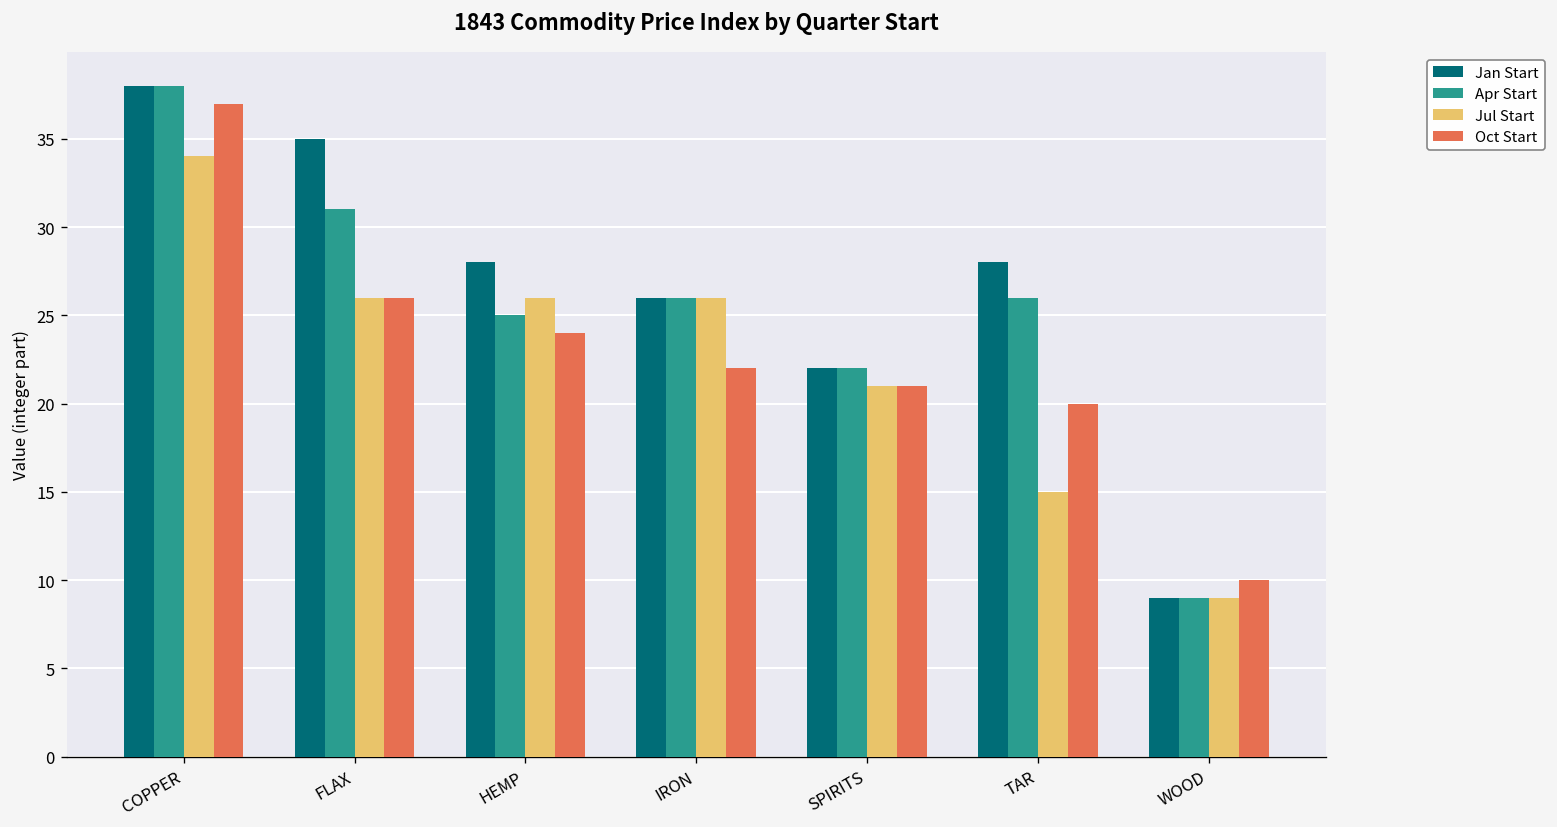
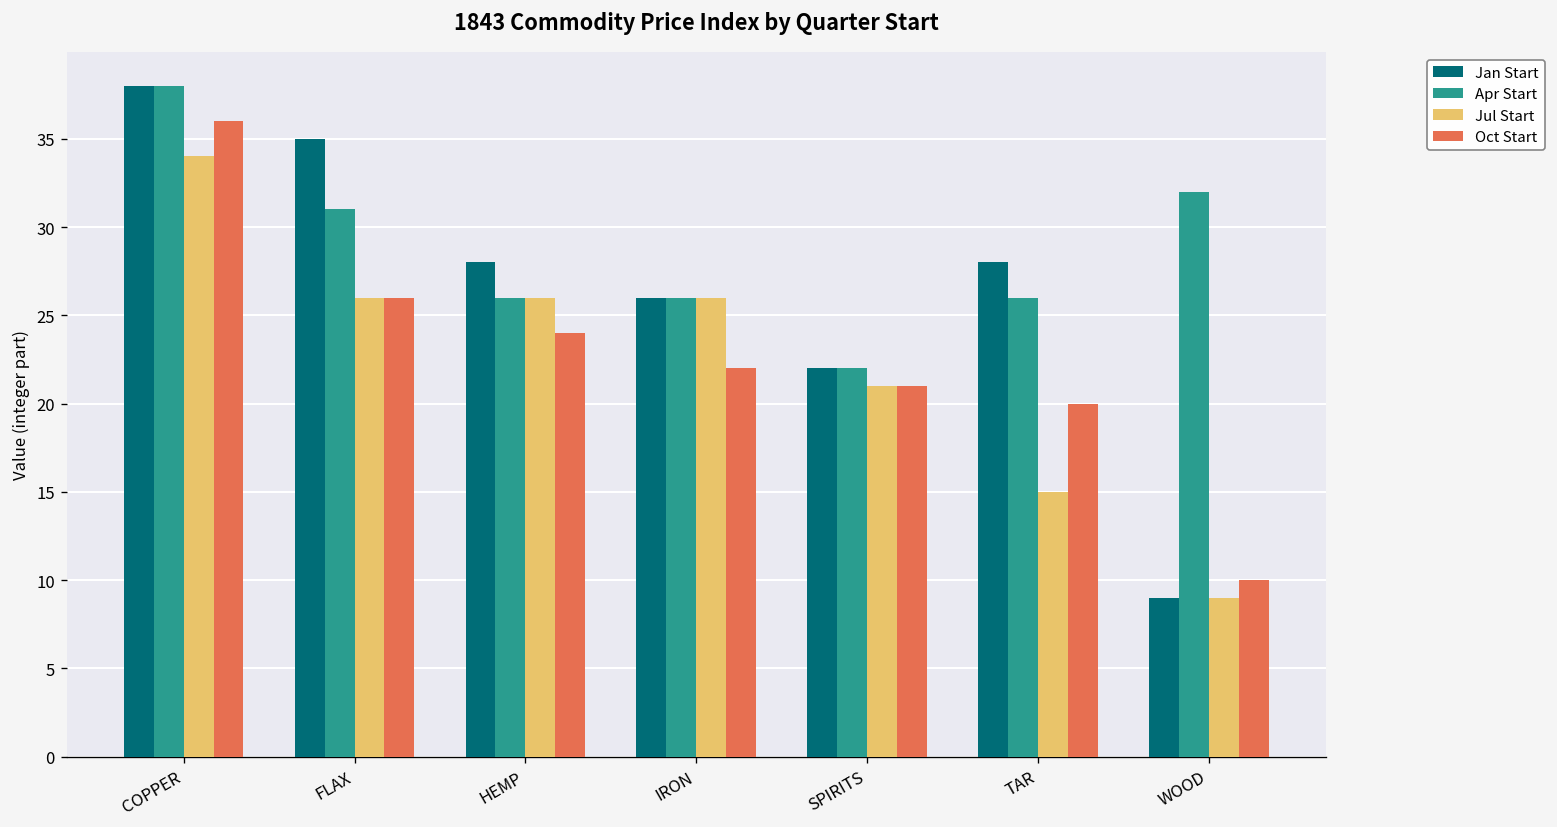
Oct Start, COPPER: 37 -> 36
Apr Start, HEMP: 25 -> 26
Apr Start, WOOD: 9 -> 32
